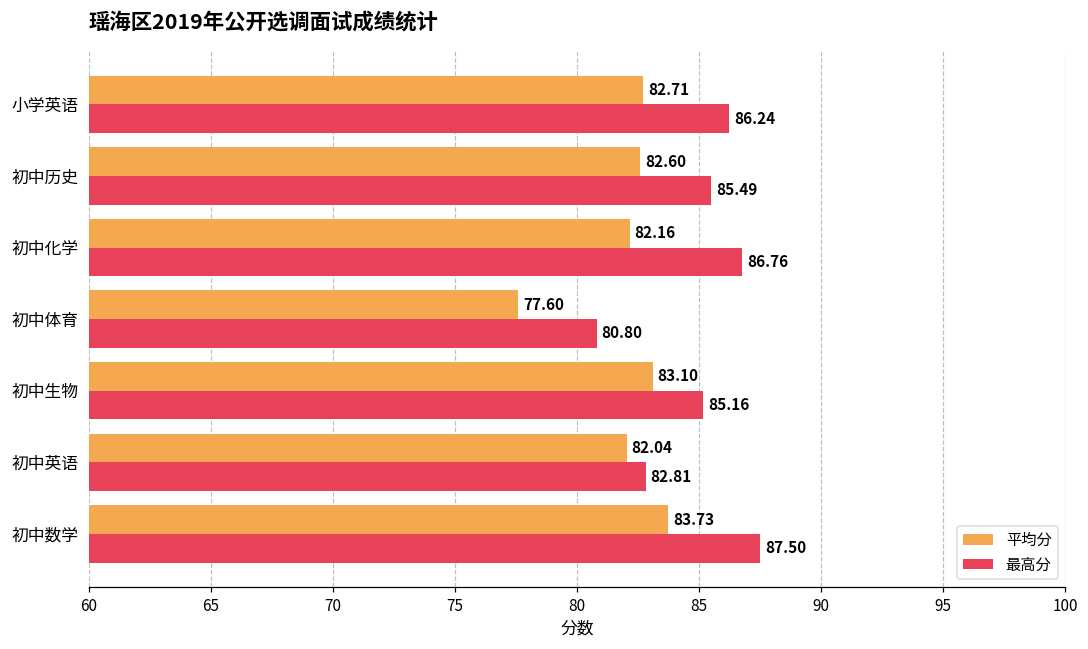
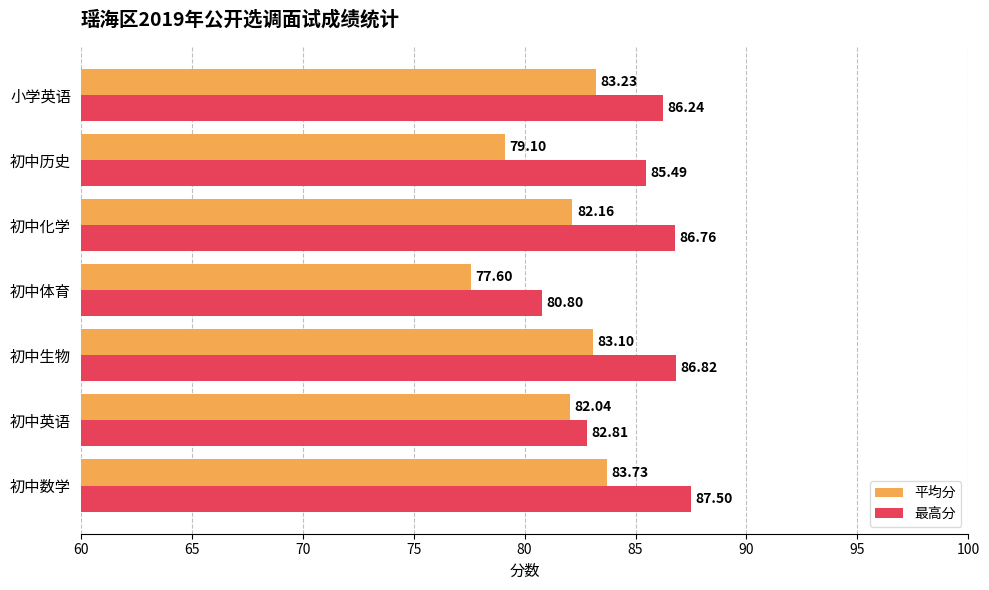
平均分, 小学英语: 82.71 -> 83.23
平均分, 初中历史: 82.60 -> 79.10
最高分, 初中生物: 85.16 -> 86.82
